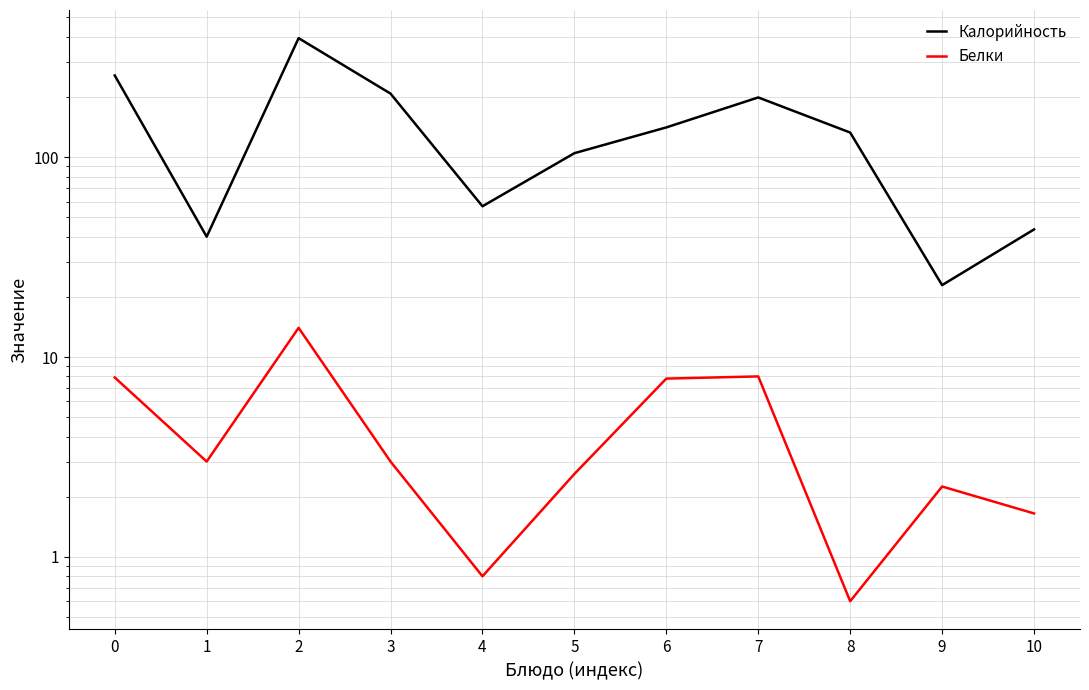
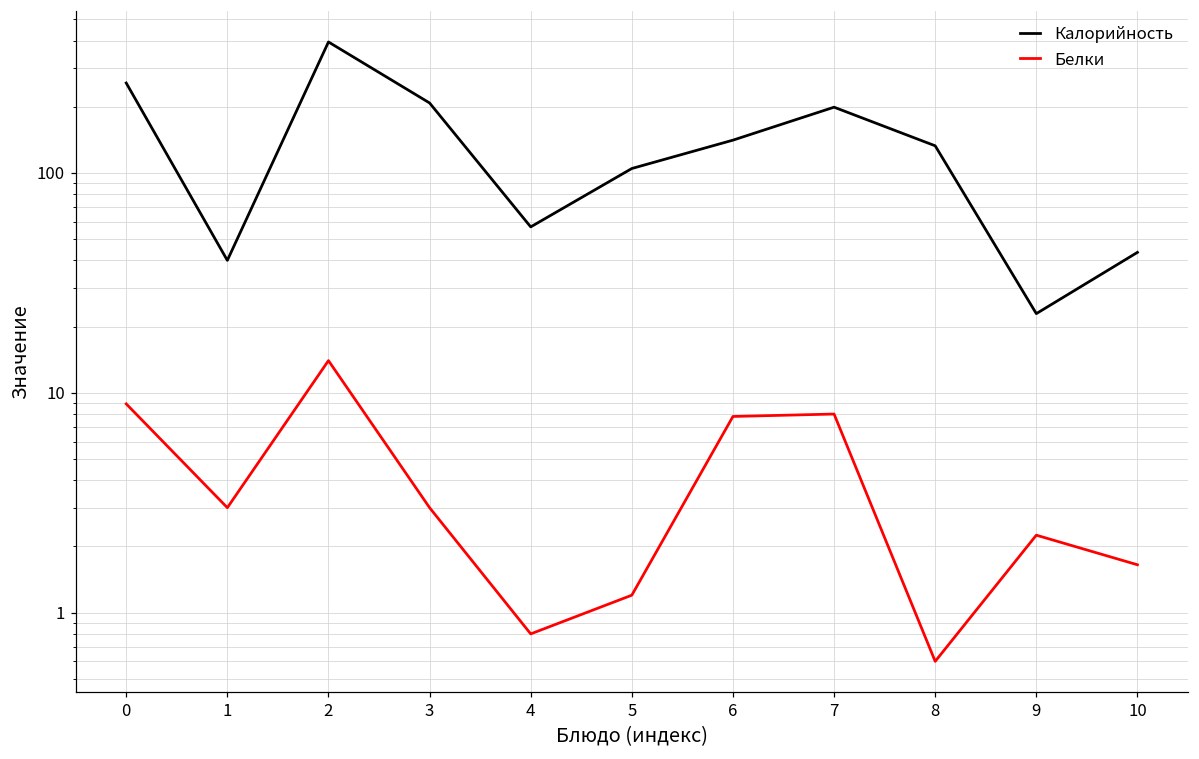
Белки, 0: 7.9 -> 9
Белки, 5: 2.6 -> 1.2
